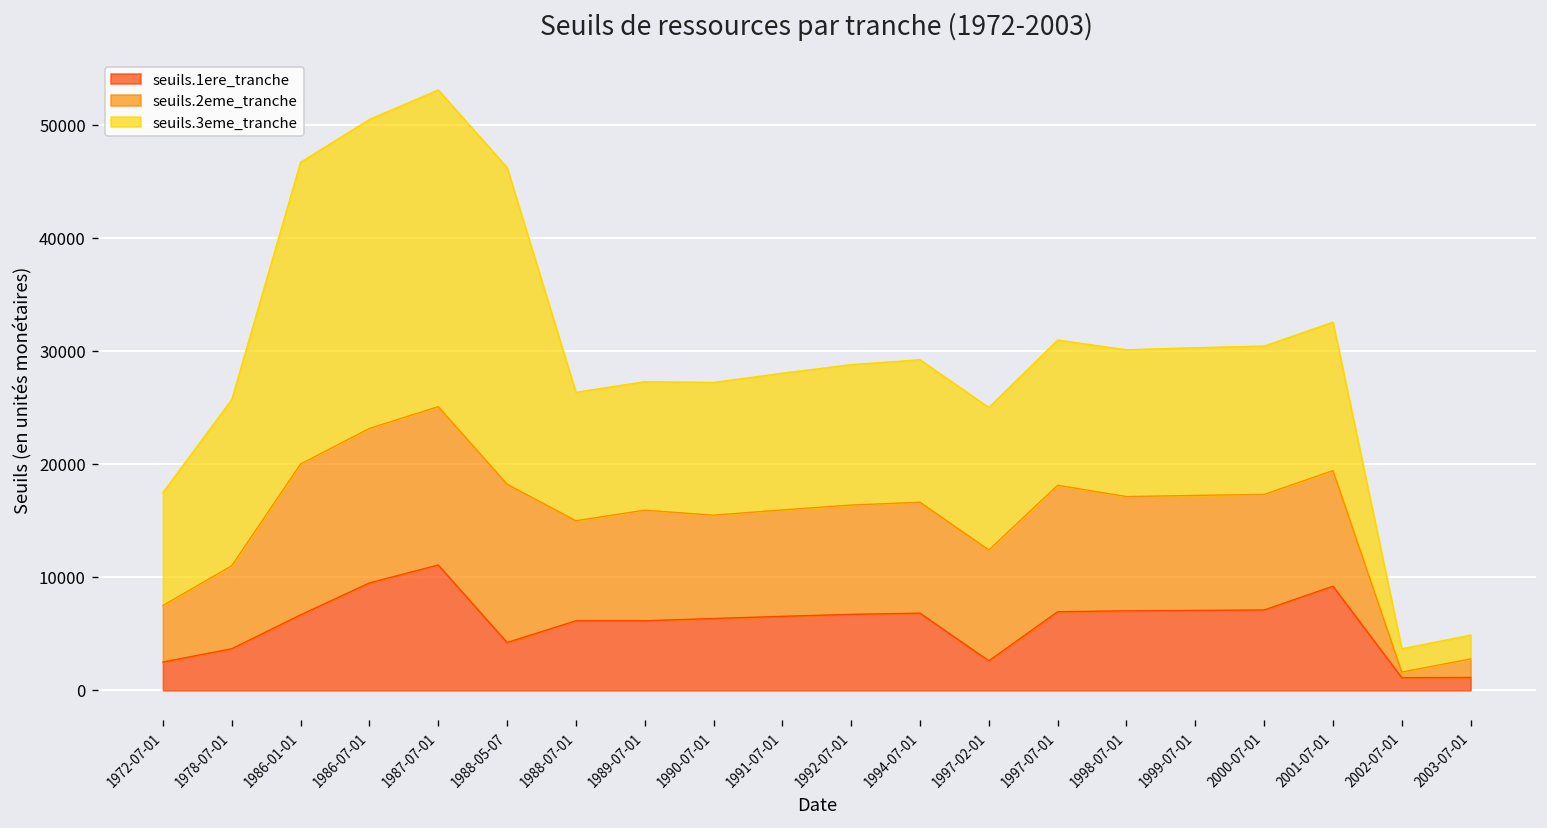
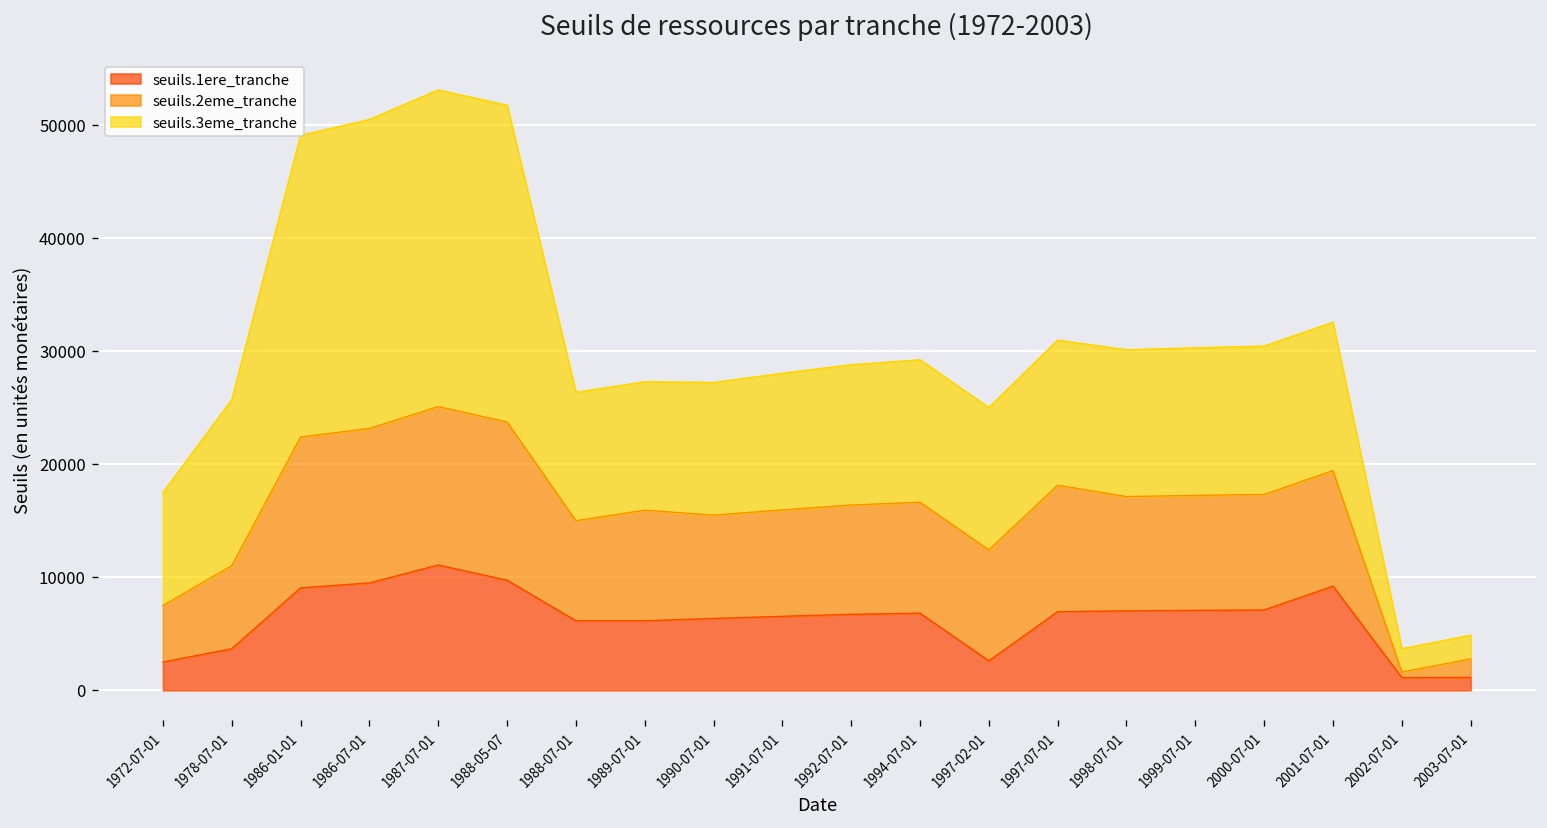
seuils.1ere_tranche, 1986-01-01: 7000 -> 9000
seuils.1ere_tranche, 1988-05-07: 4000 -> 10000
